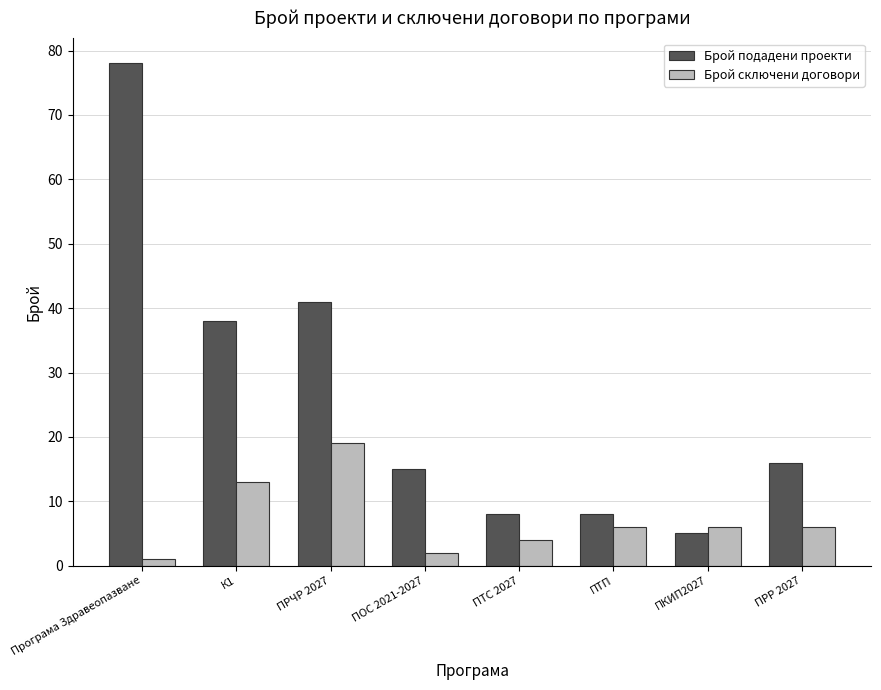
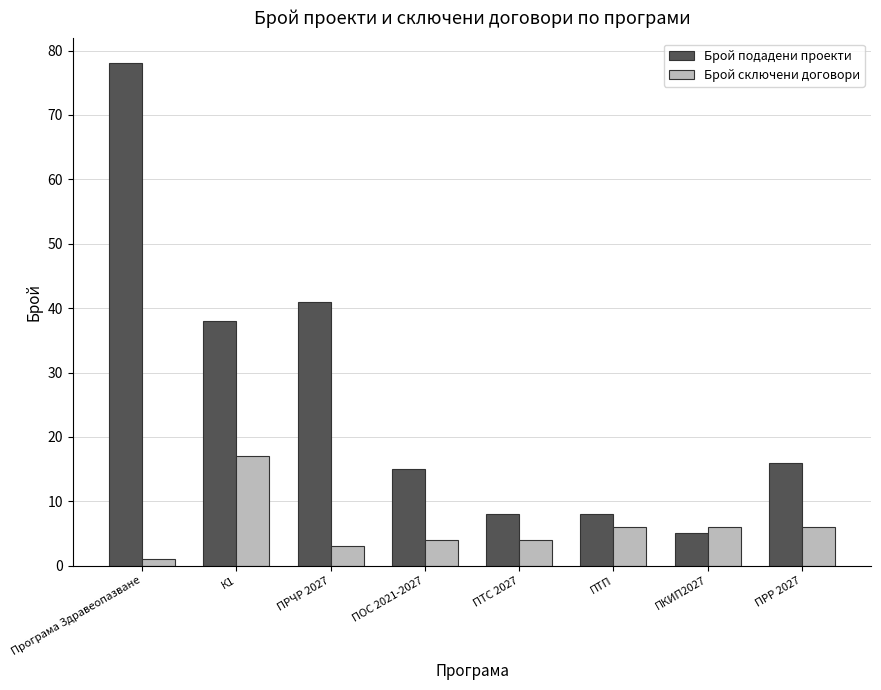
Брой сключени договори, К1: 13 -> 17
Брой сключени договори, ПРЧР 2027: 19 -> 3
Брой сключени договори, ПОС 2021-2027: 2 -> 4
